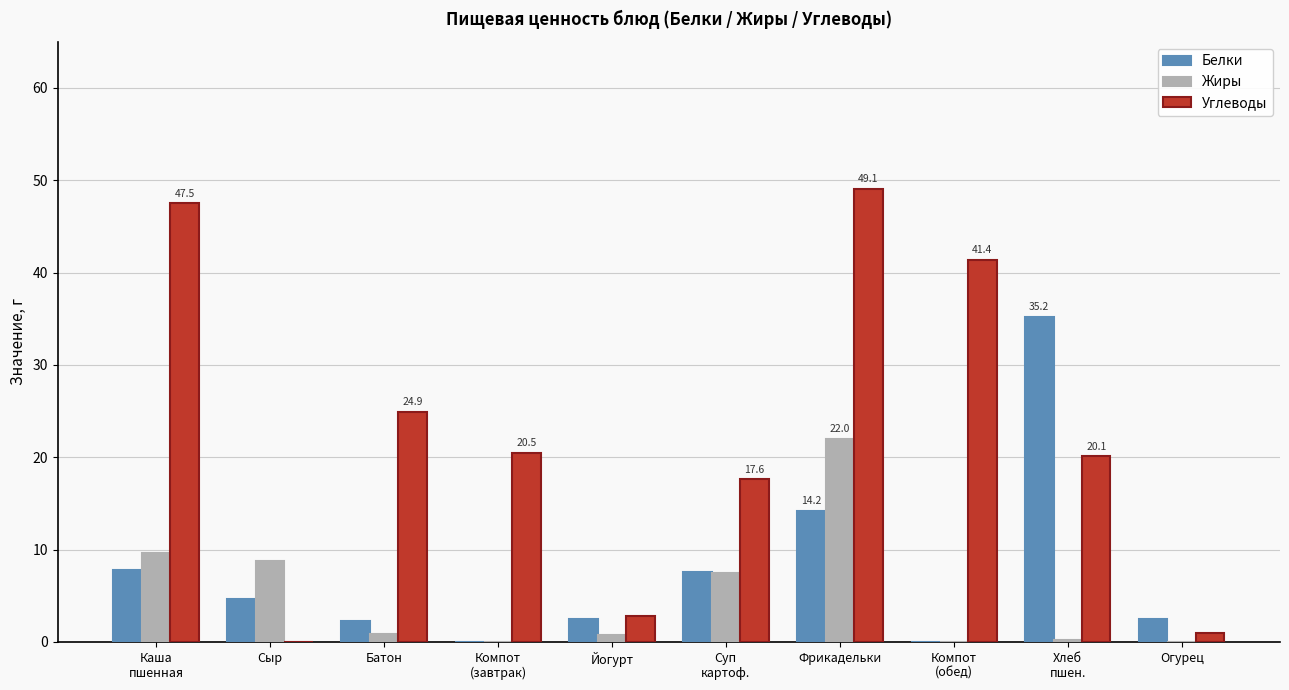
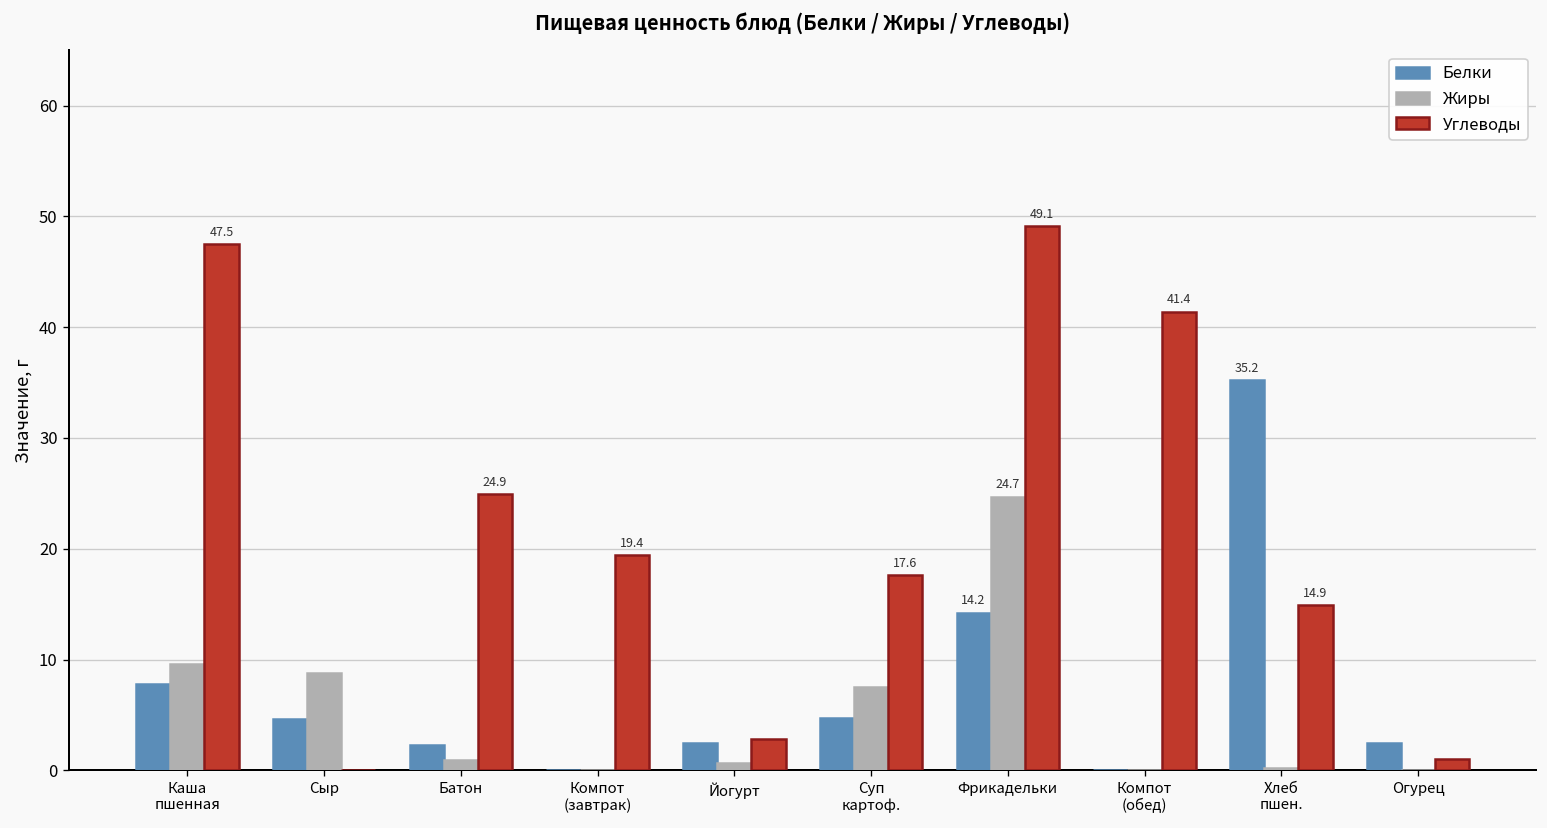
Углеводы, Компот (завтрак): 20.5 -> 19.4
Белки, Суп картоф.: 8 -> 5
Жиры, Фрикадельки: 22.0 -> 24.7
Углеводы, Хлеб пшен.: 20.1 -> 14.9
